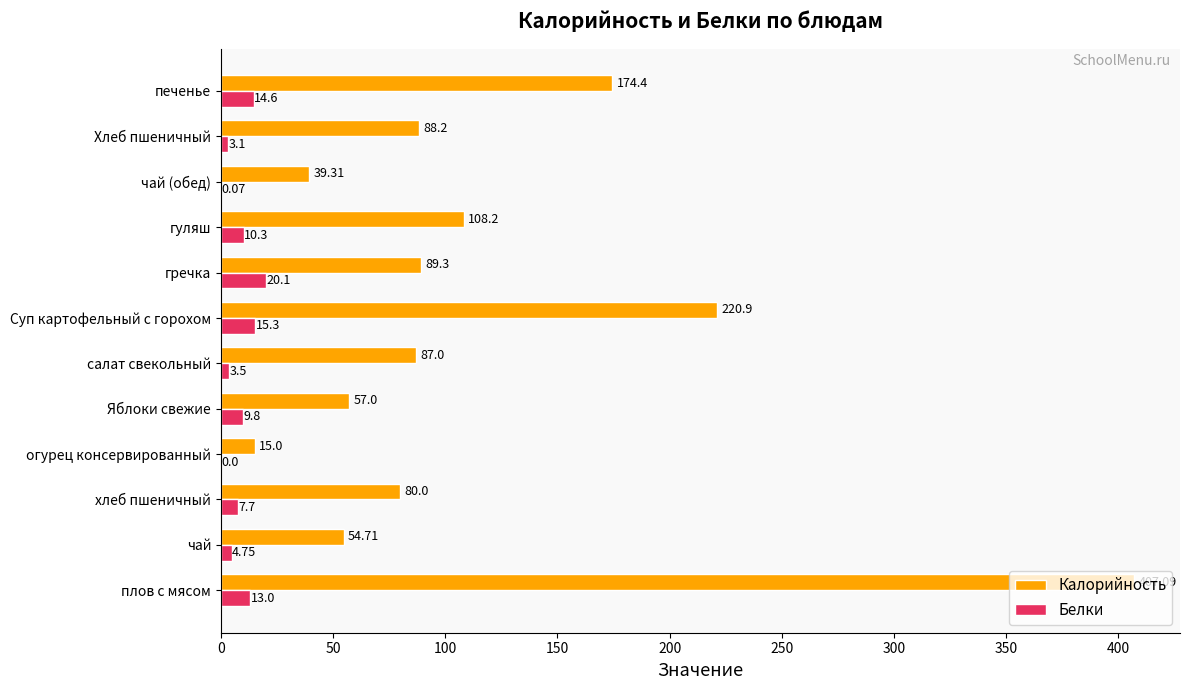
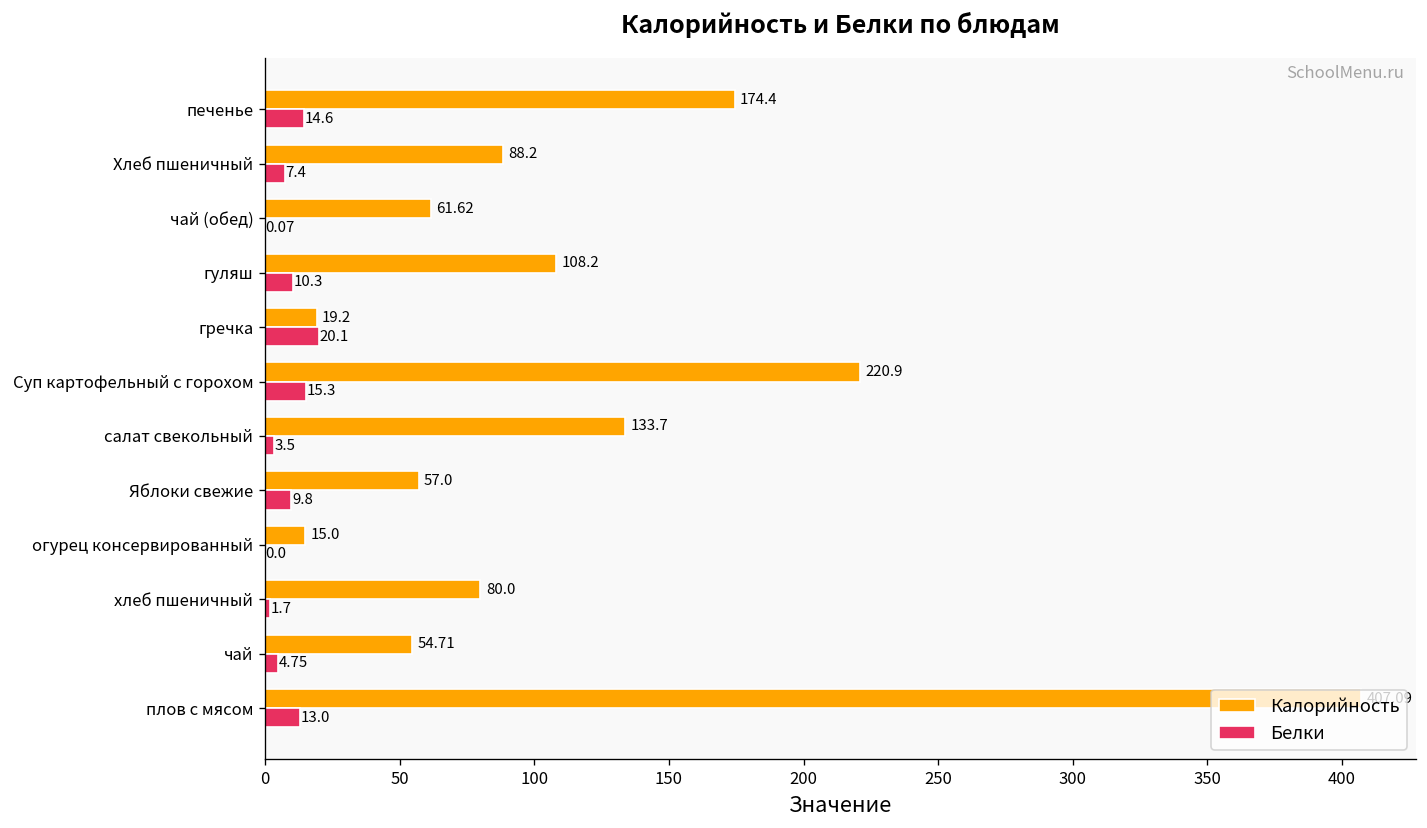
Белки, Хлеб пшеничный: 3.1 -> 7.4
Калорийность, чай (обед): 39.31 -> 61.62
Калорийность, гречка: 89.3 -> 19.2
Калорийность, салат свекольный: 87.0 -> 133.7
Белки, хлеб пшеничный: 7.7 -> 1.7
